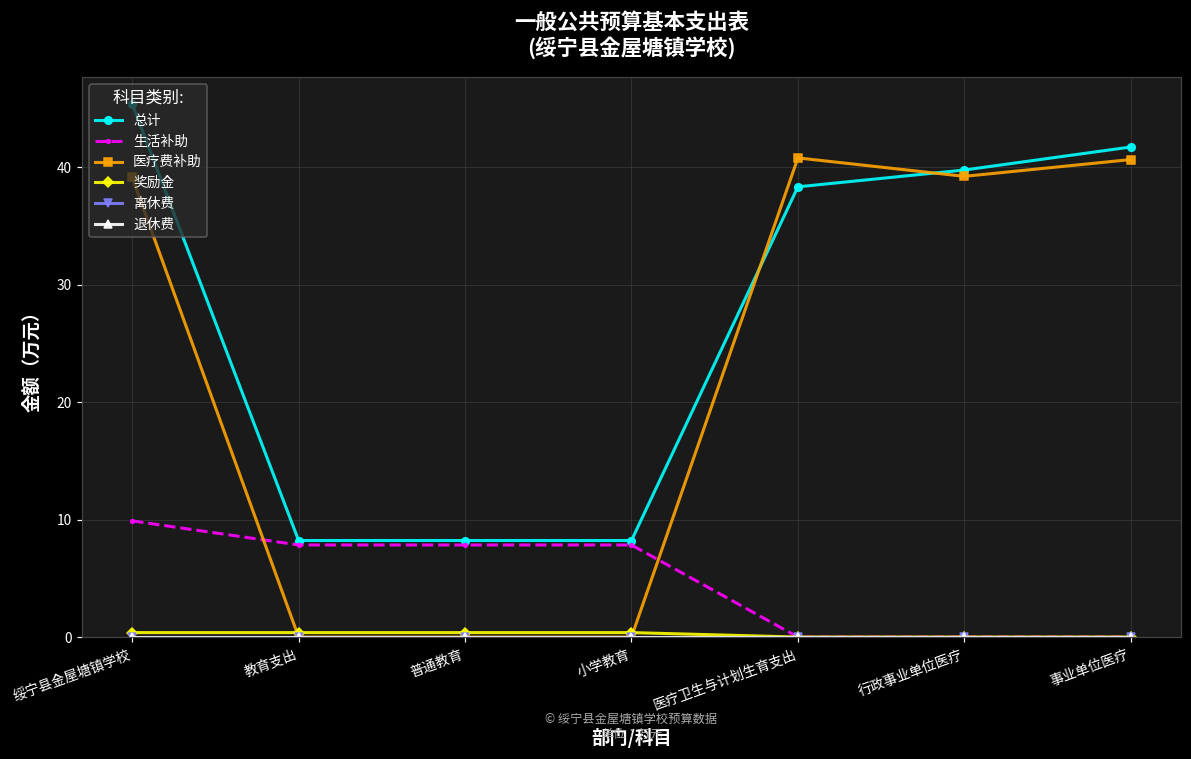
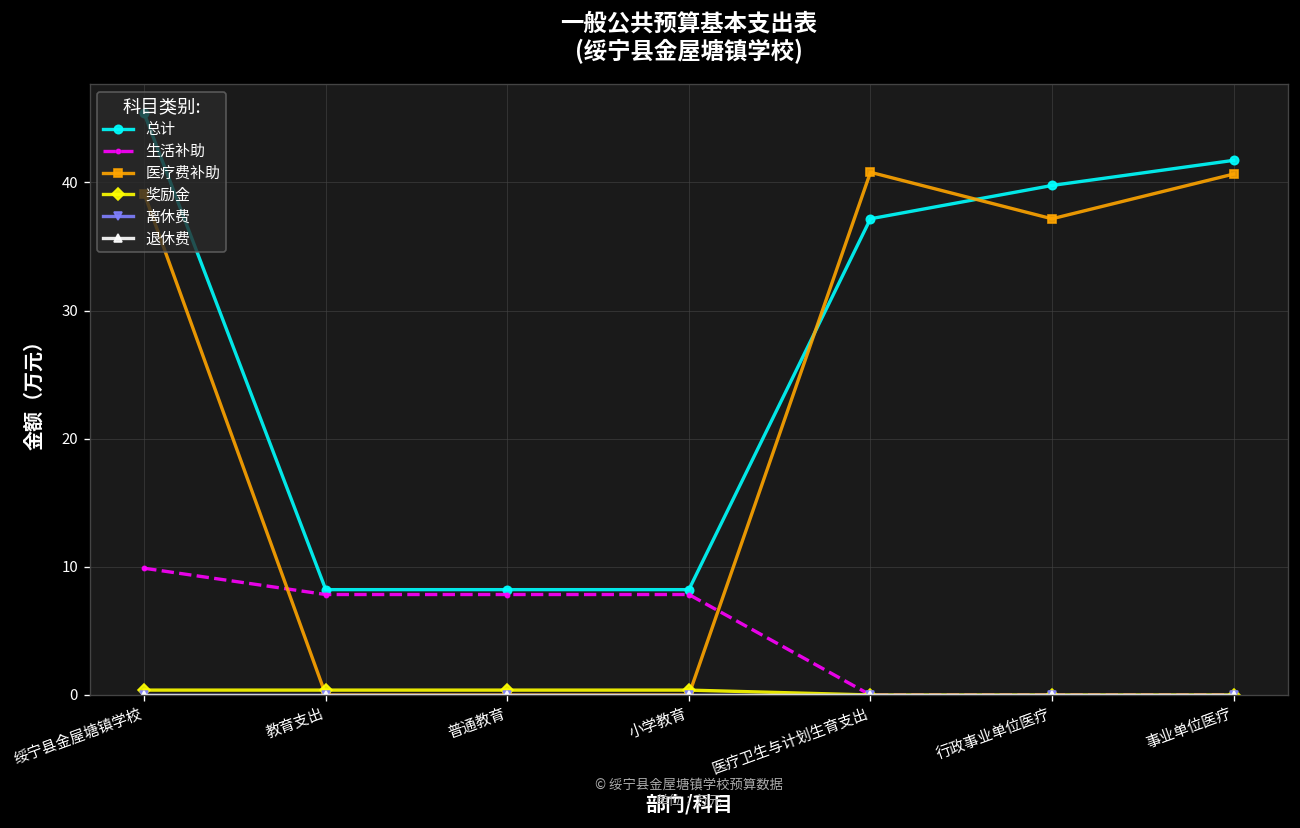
总计, 医疗卫生与计划生育支出: 38.3 -> 37.2
医疗费补助, 行政事业单位医疗: 39.2 -> 37.2
